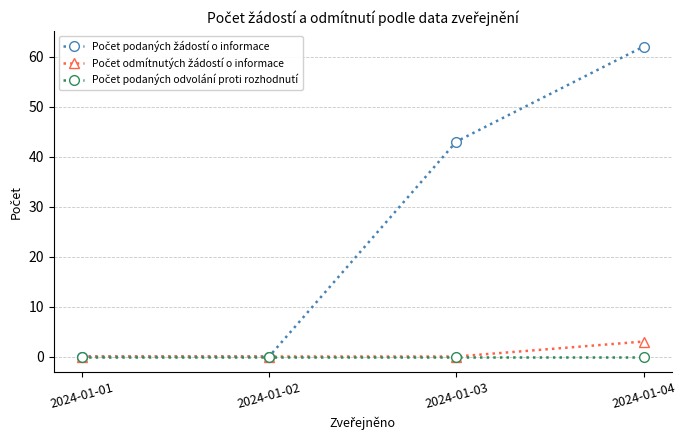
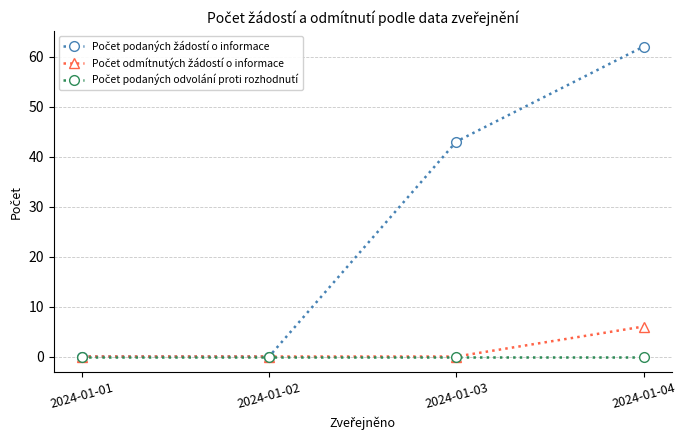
Počet odmítnutých žádostí o informace, 2024-01-04: 3 -> 6
